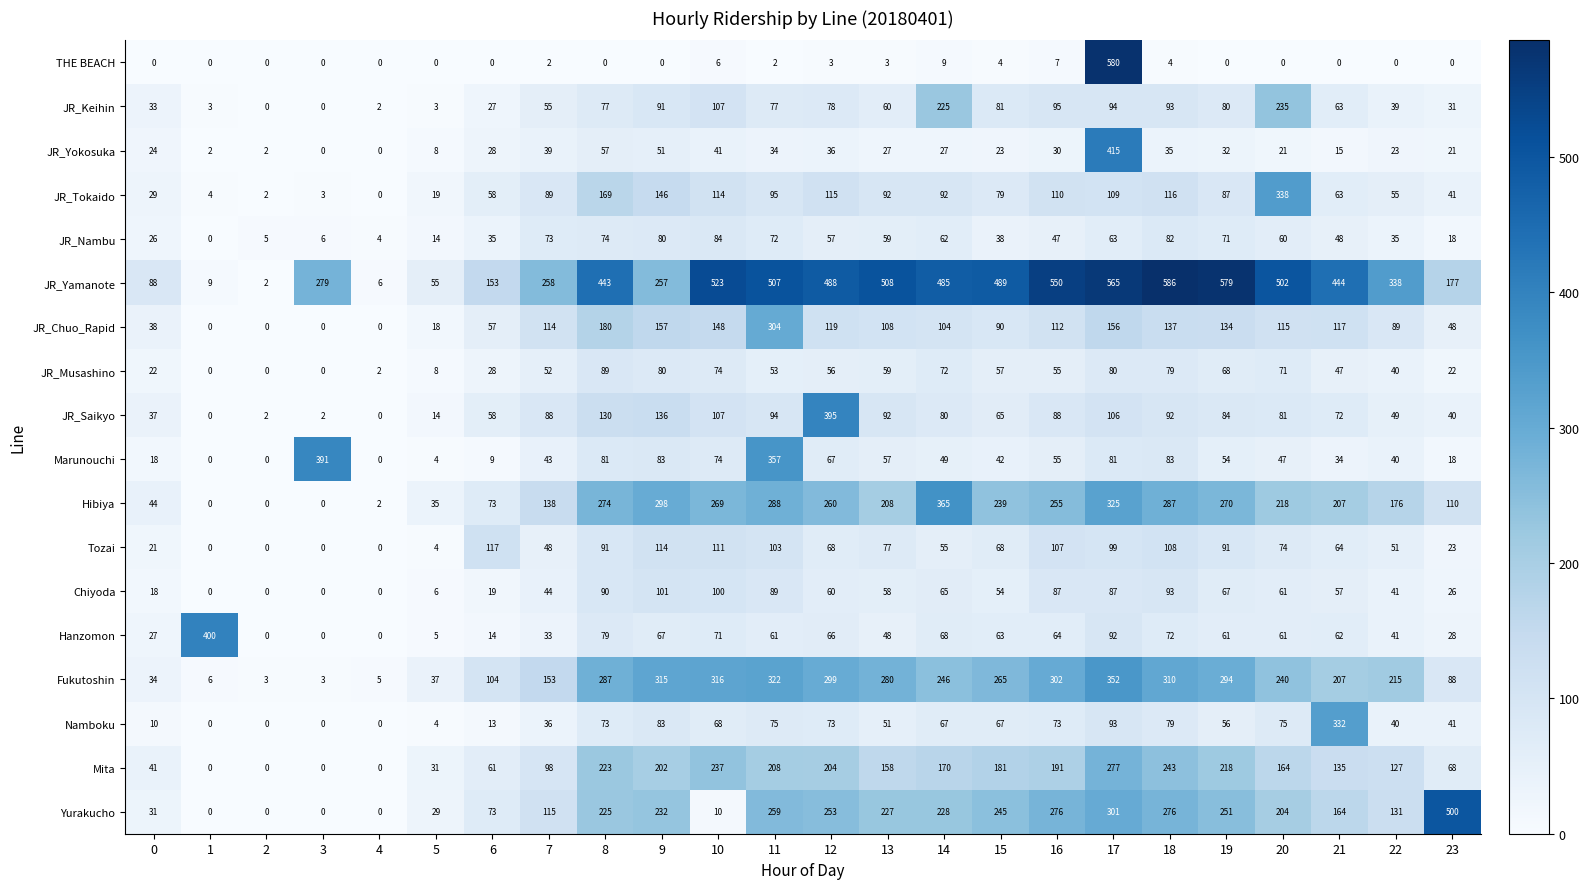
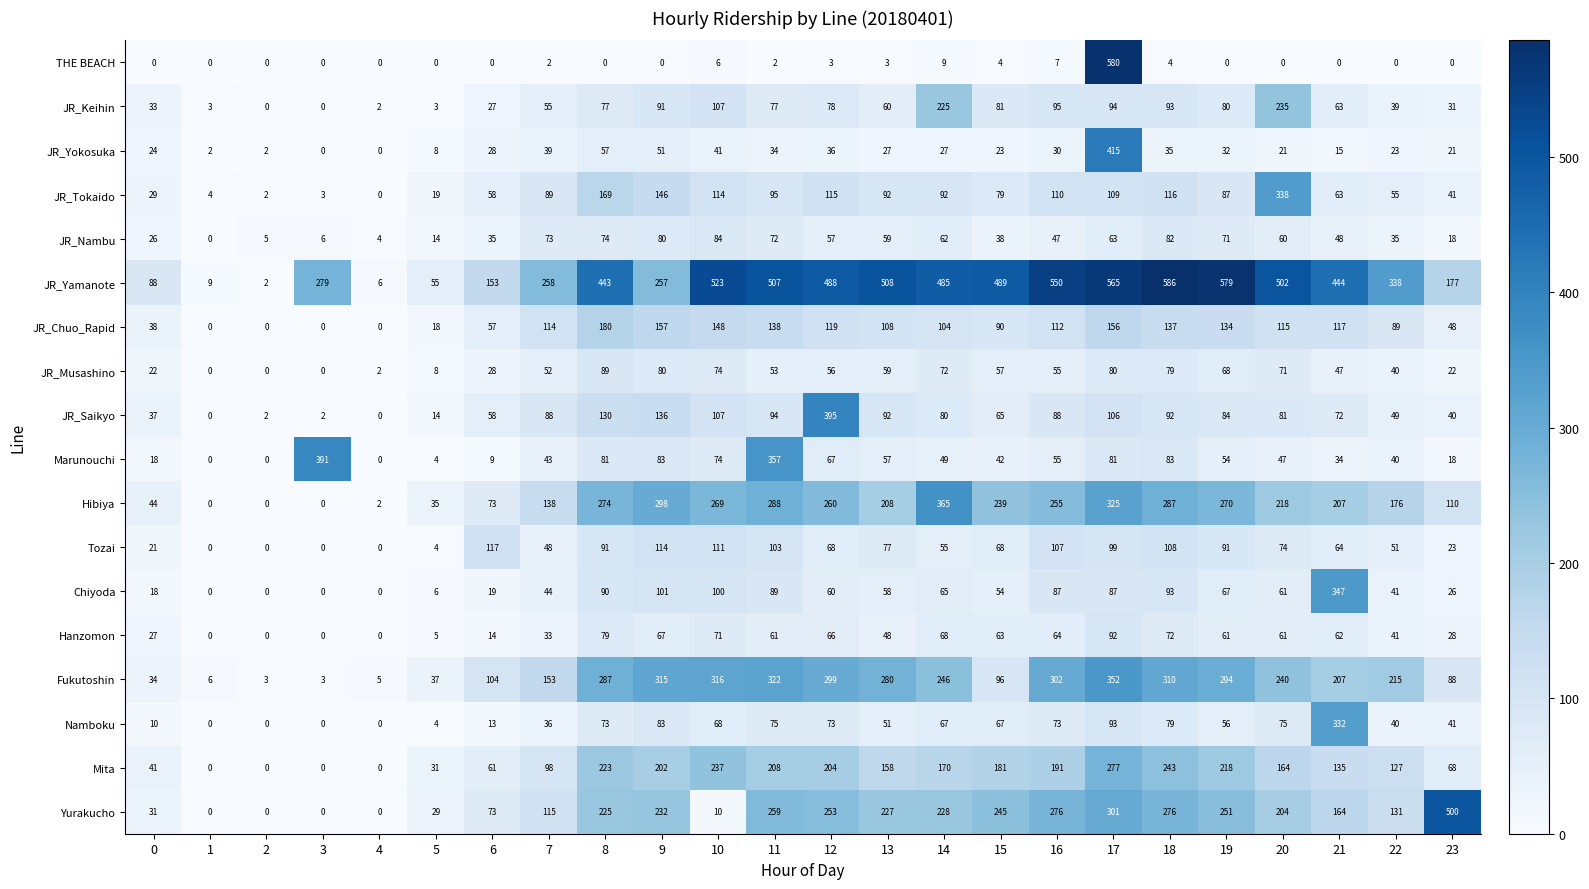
JR_Chuo_Rapid, 11: 304 -> 138
Chiyoda, 21: 57 -> 347
Hanzomon, 1: 400 -> 0
Fukutoshin, 15: 265 -> 96
